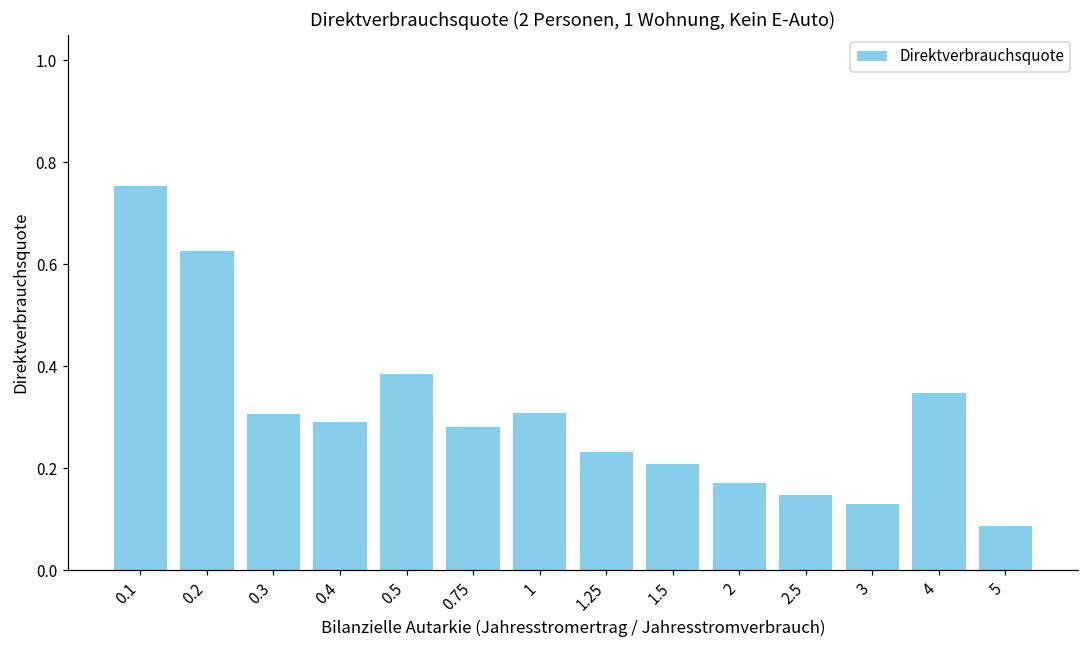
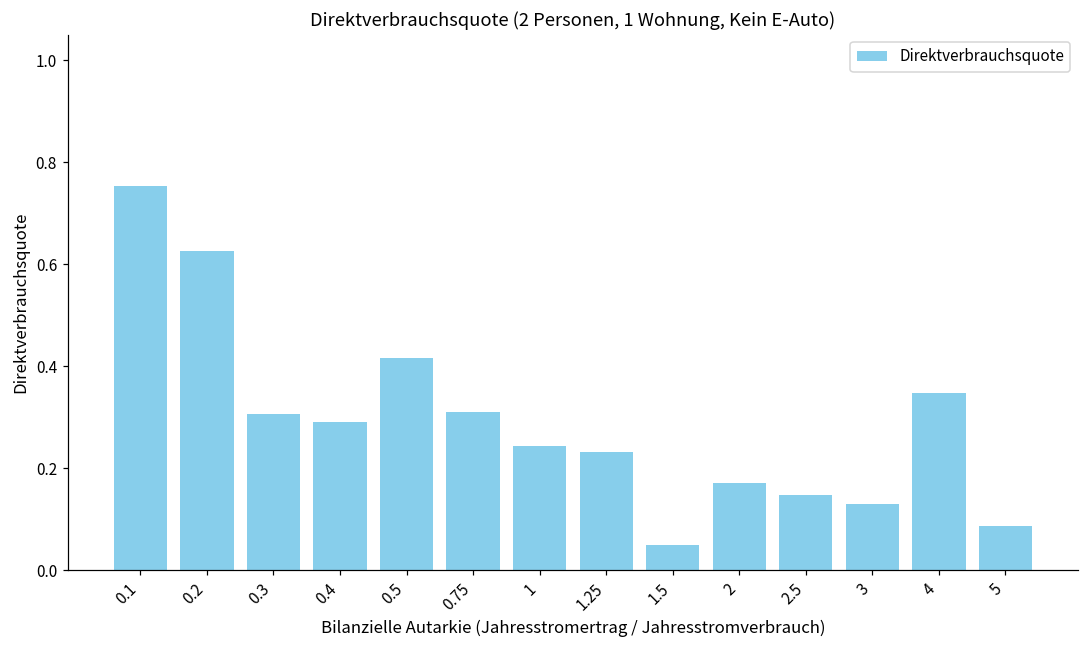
0.5: 0.39 -> 0.42
0.75: 0.28 -> 0.31
1: 0.31 -> 0.24
1.5: 0.21 -> 0.05
